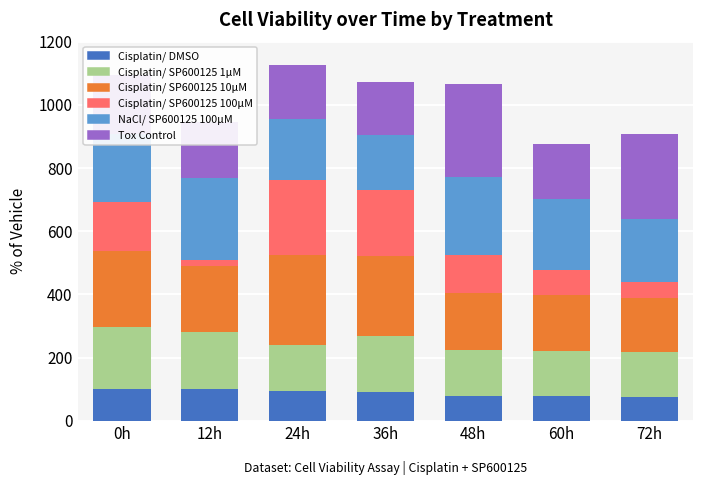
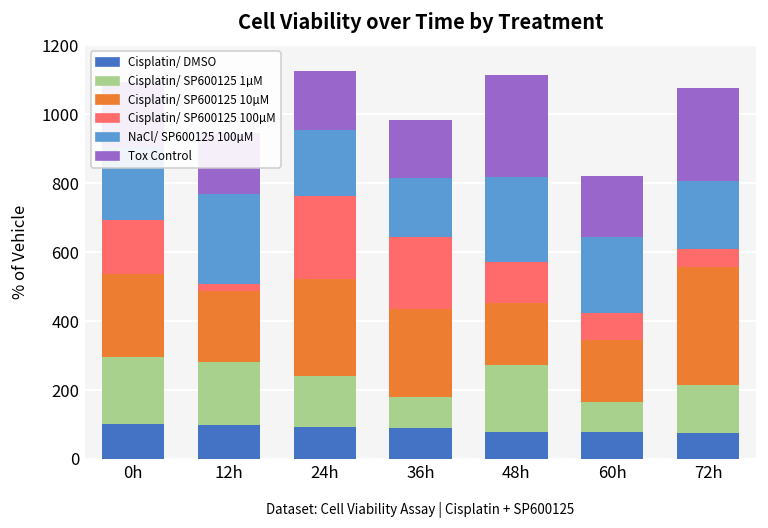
Cisplatin/ SP600125 1µM, 36h: 180 -> 90
Cisplatin/ SP600125 1µM, 48h: 150 -> 190
Cisplatin/ SP600125 1µM, 60h: 140 -> 90
Cisplatin/ SP600125 10µM, 72h: 170 -> 340
